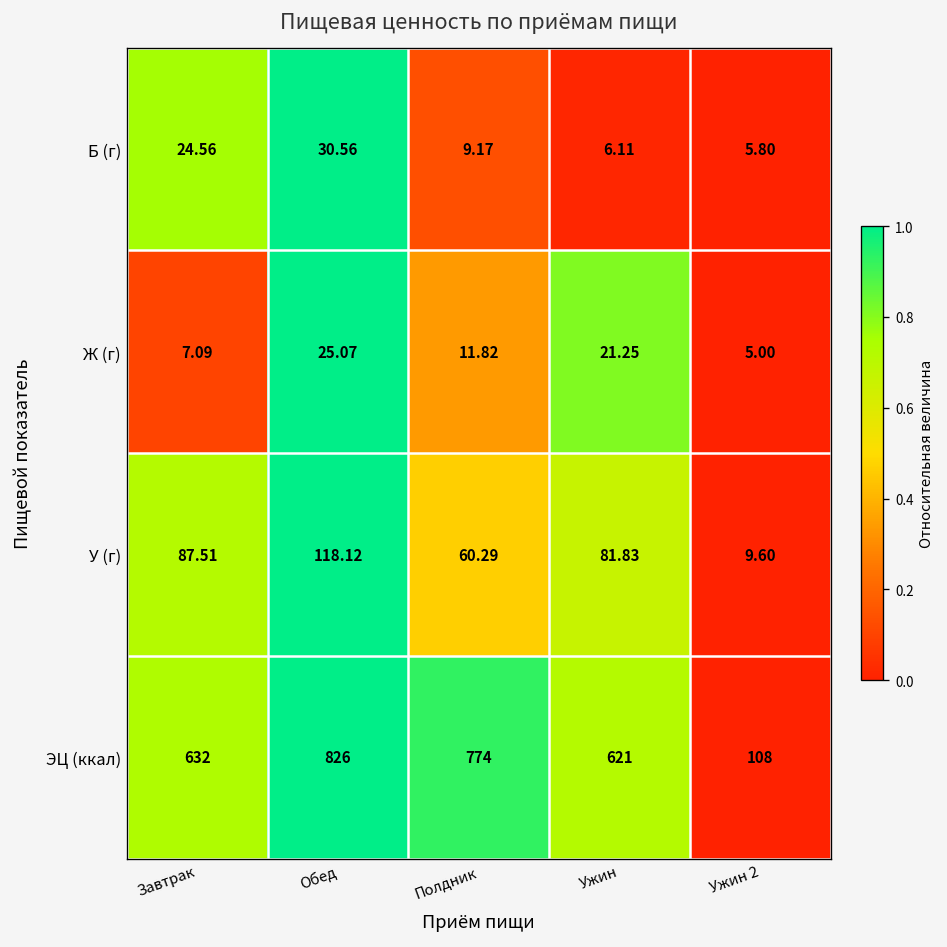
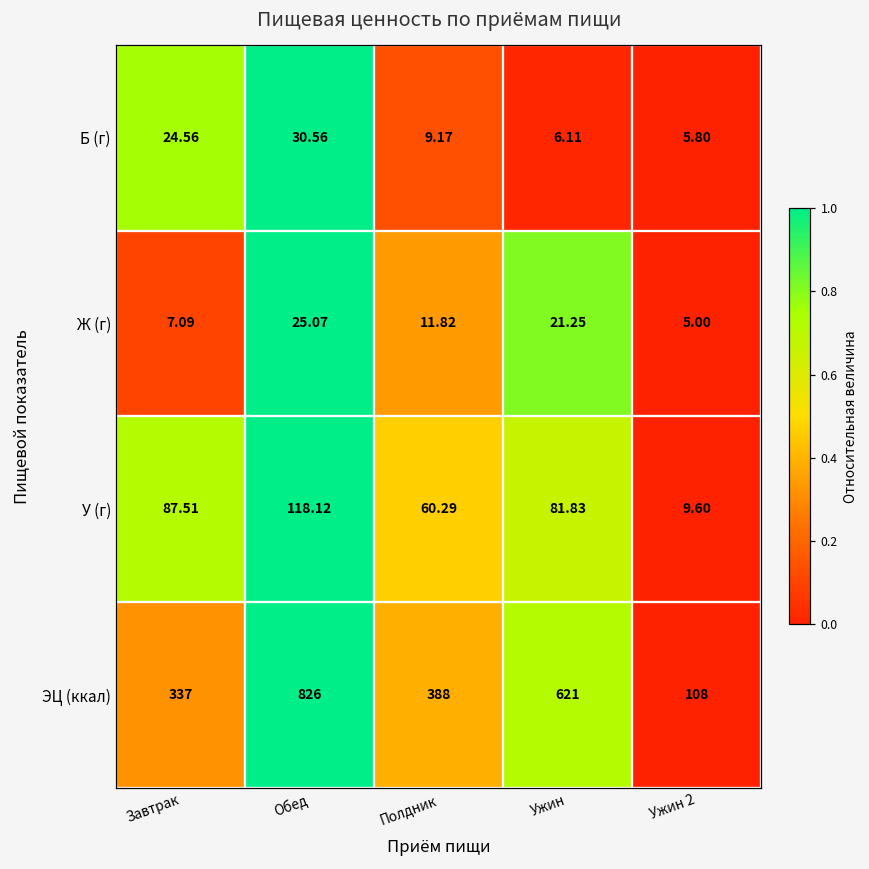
ЭЦ (ккал), Завтрак: 632 -> 337
ЭЦ (ккал), Полдник: 774 -> 388
